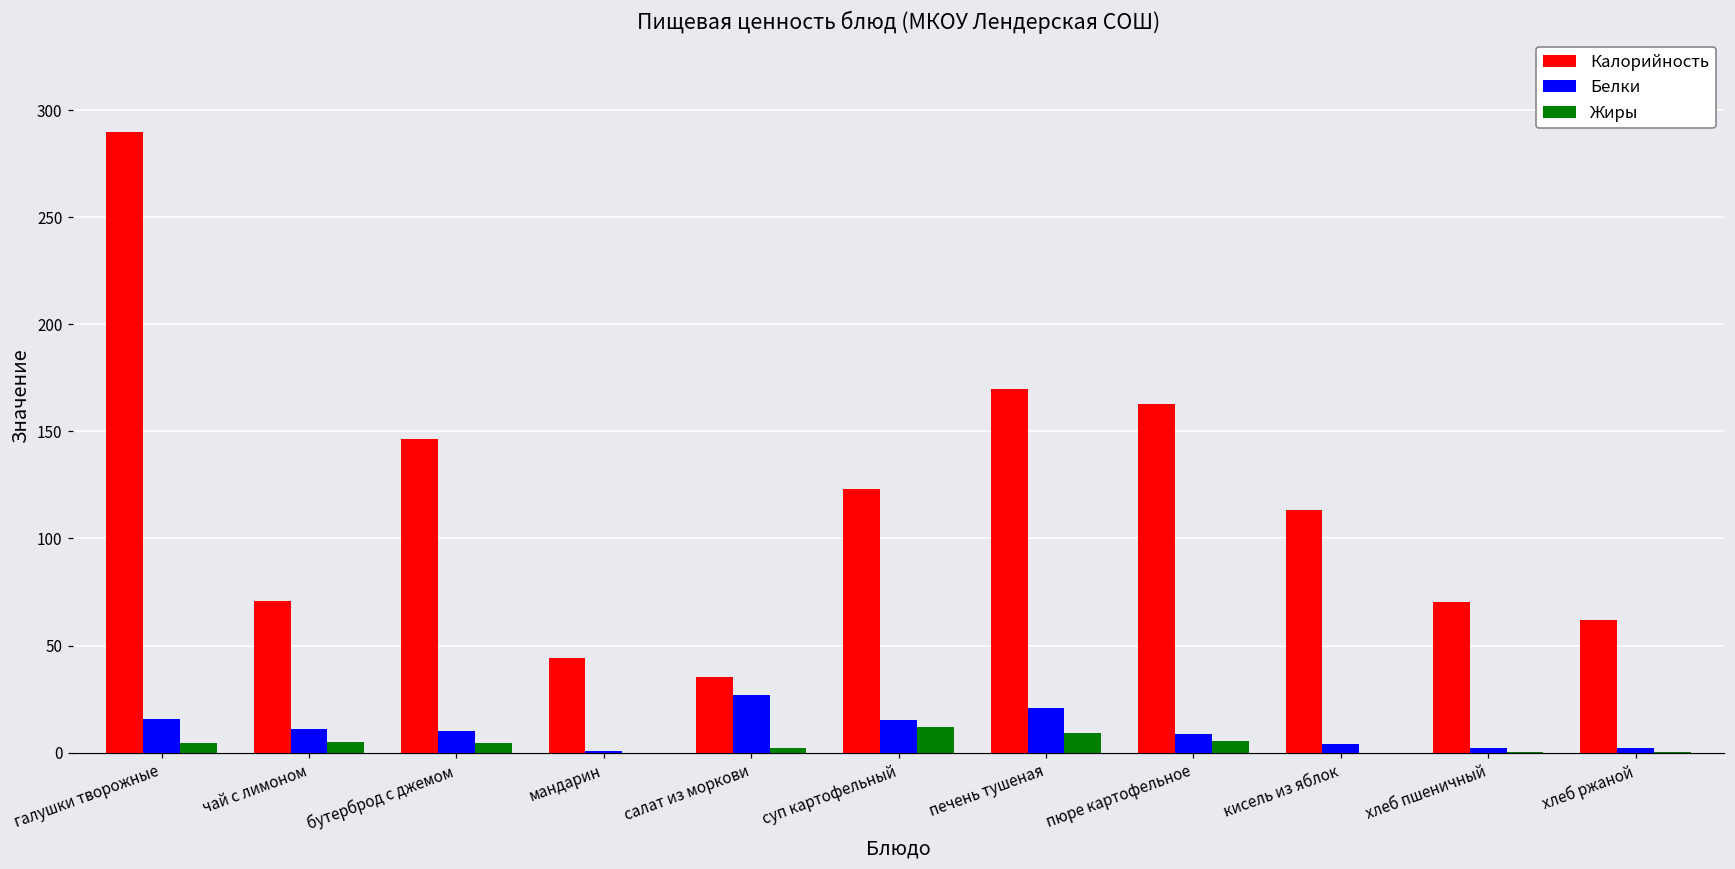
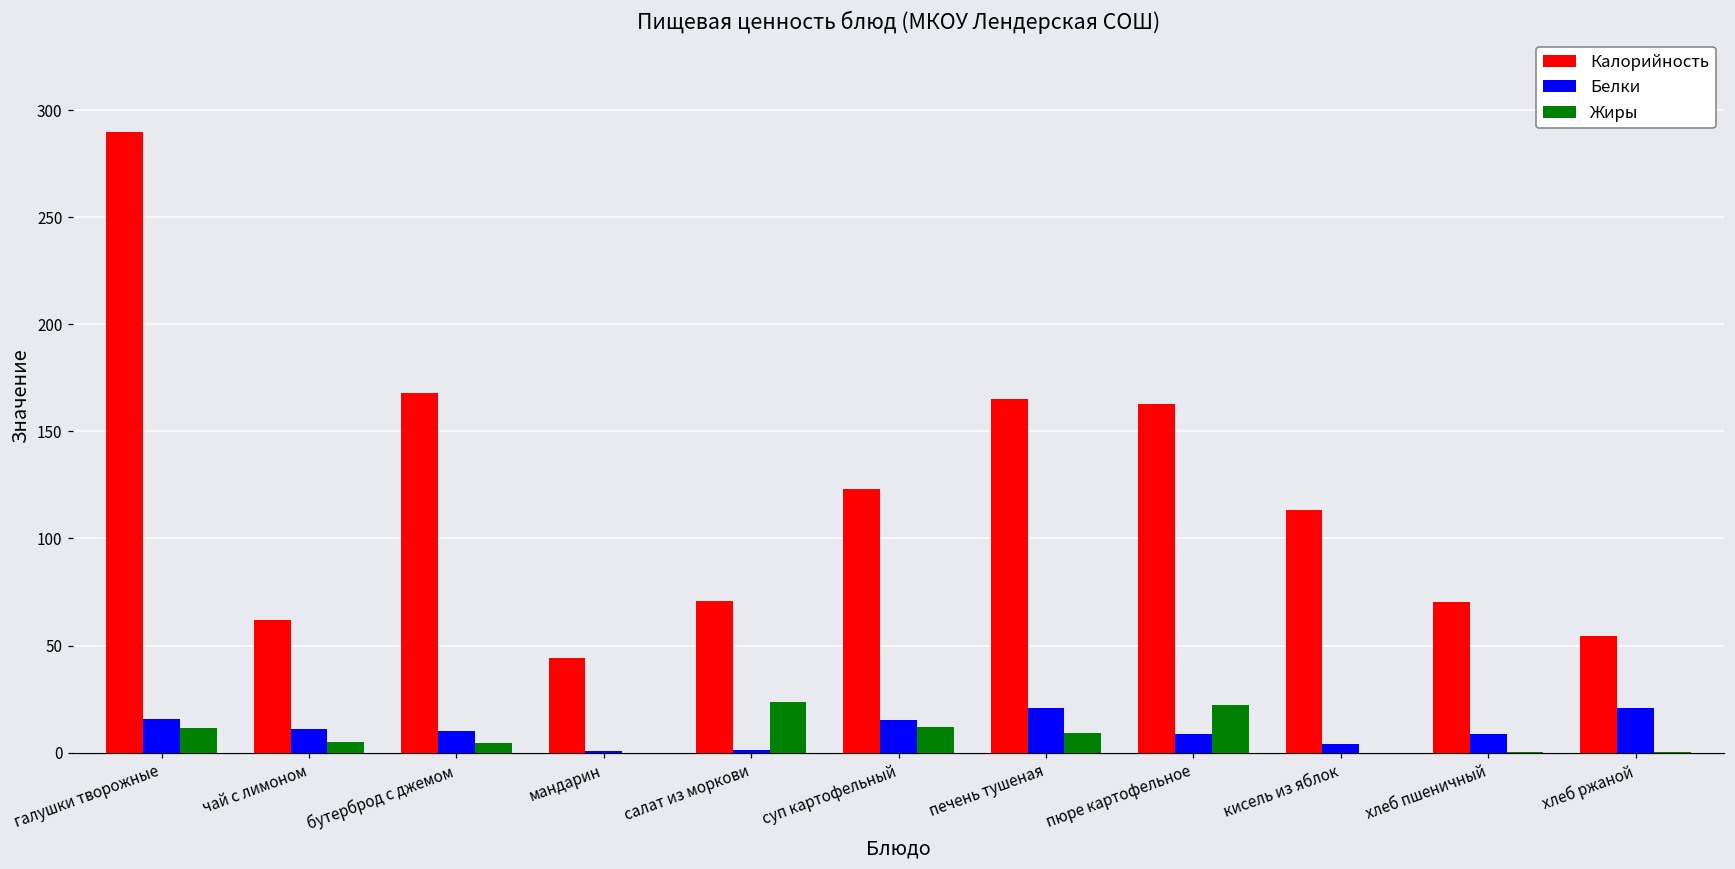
Жиры, галушки творожные: 5 -> 12
Калорийность, чай с лимоном: 71 -> 62
Калорийность, бутерброд с джемом: 147 -> 168
Калорийность, салат из моркови: 35 -> 71
Белки, салат из моркови: 27 -> 1
Жиры, салат из моркови: 2 -> 24
Калорийность, печень тушеная: 170 -> 165
Жиры, пюре картофельное: 6 -> 22
Белки, хлеб пшеничный: 2 -> 9
Калорийность, хлеб ржаной: 62 -> 54
Белки, хлеб ржаной: 2 -> 21
